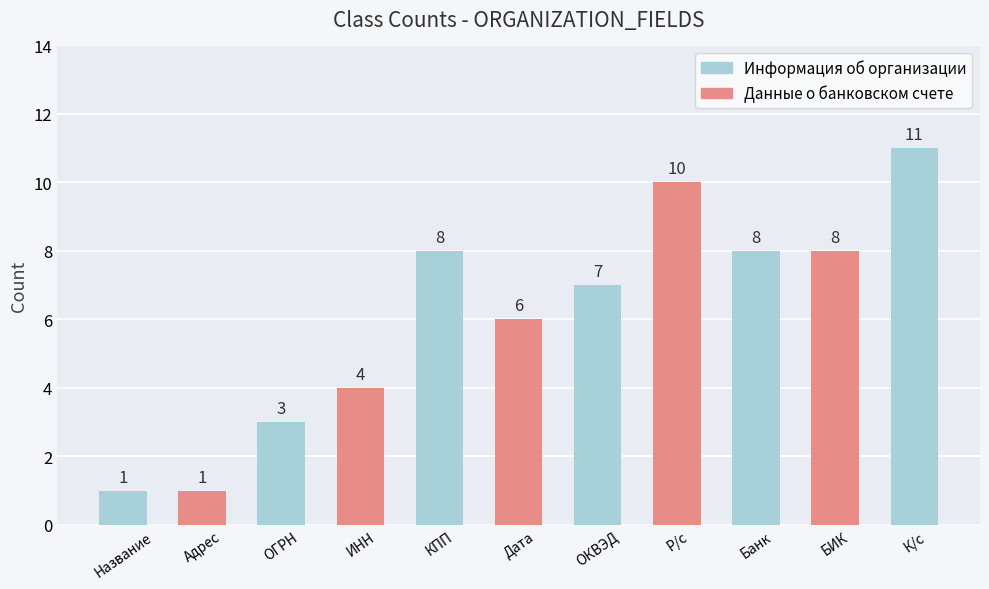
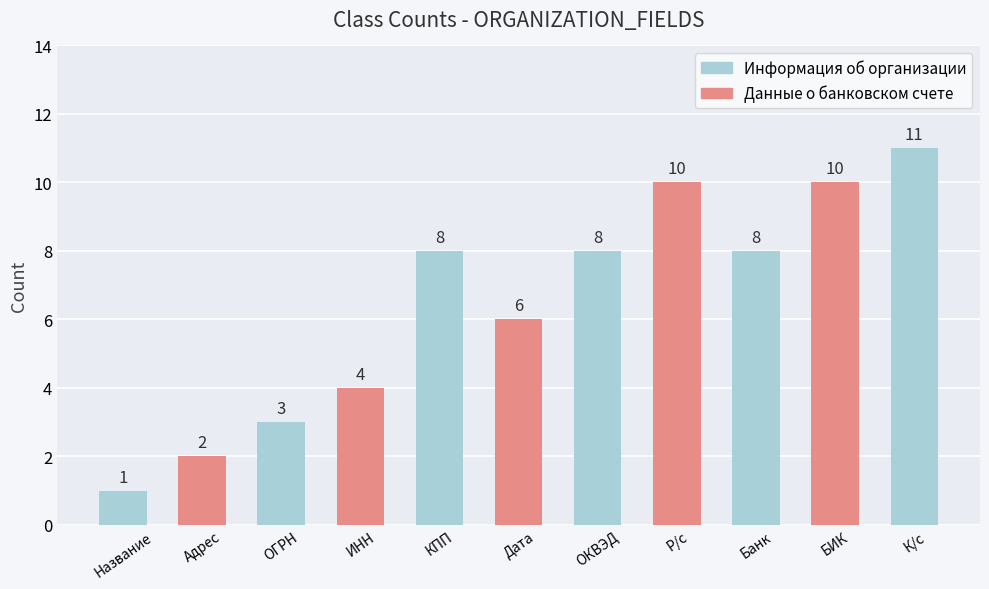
Адрес: 1 -> 2
ОКВЭД: 7 -> 8
БИК: 8 -> 10
